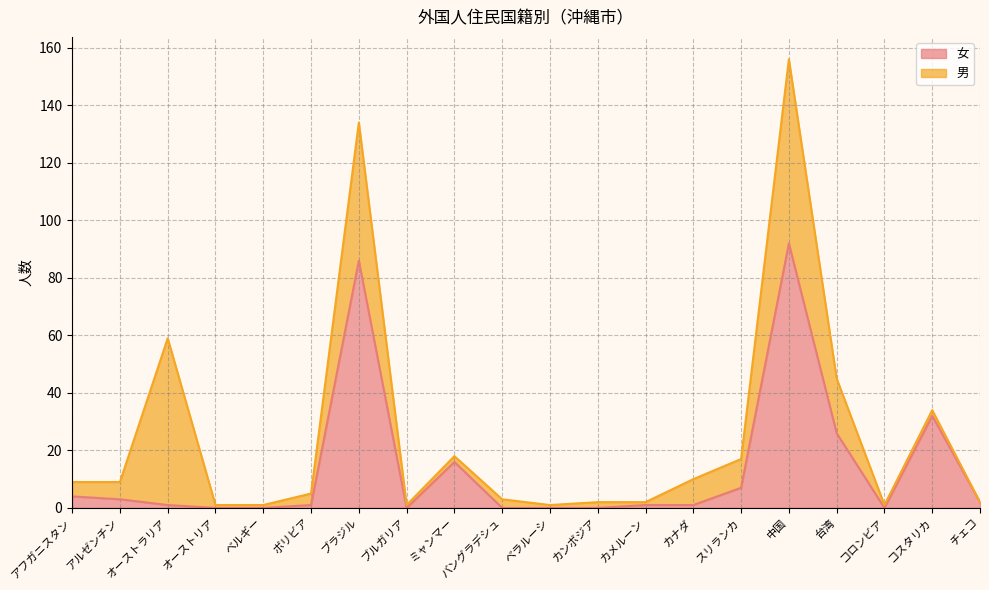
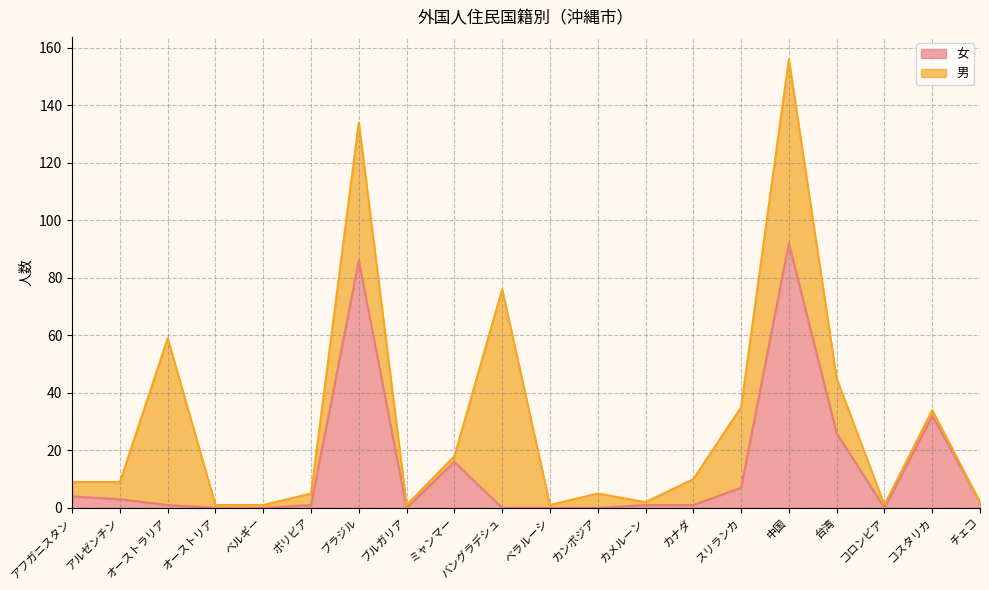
男, バングラデシュ: 3 -> 76
男, カンボジア: 2 -> 5
男, スリランカ: 10 -> 28
